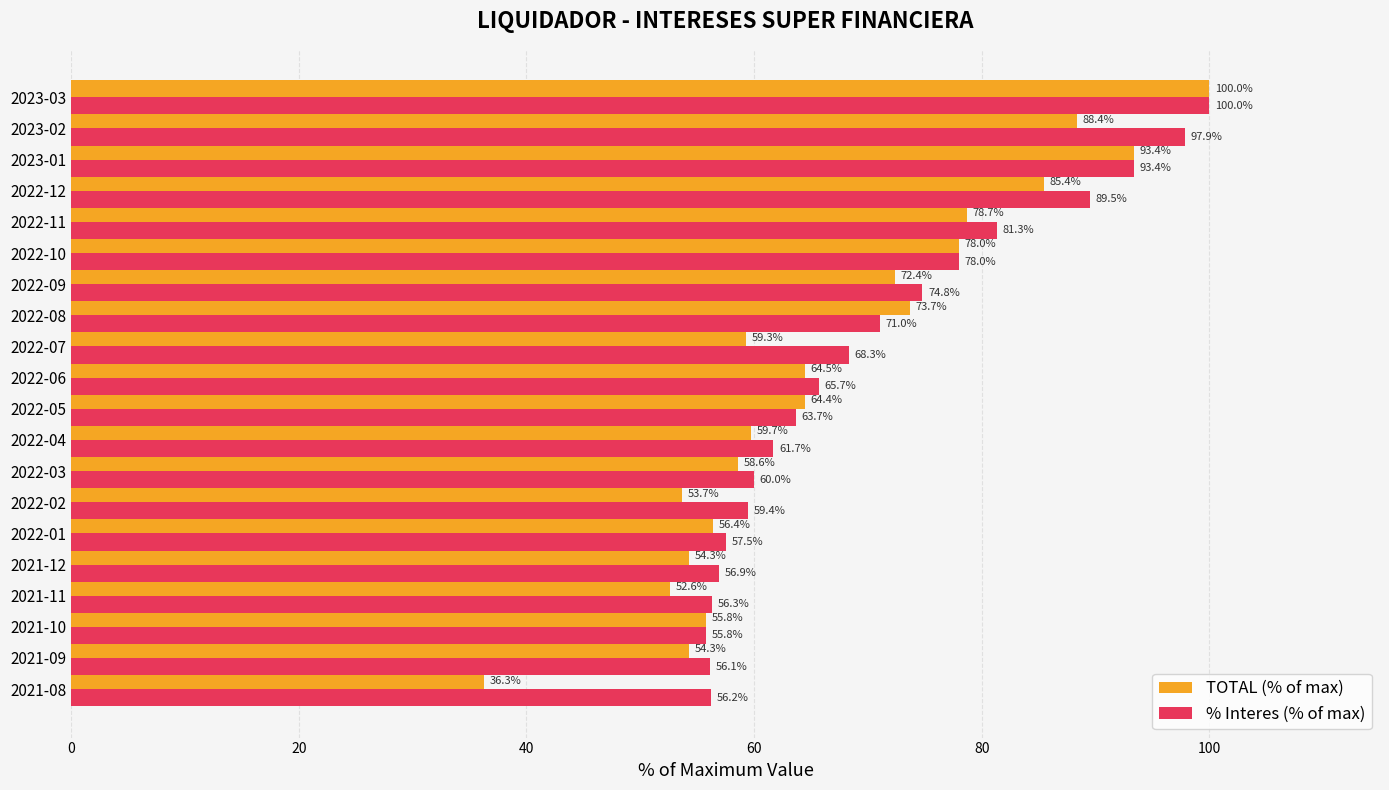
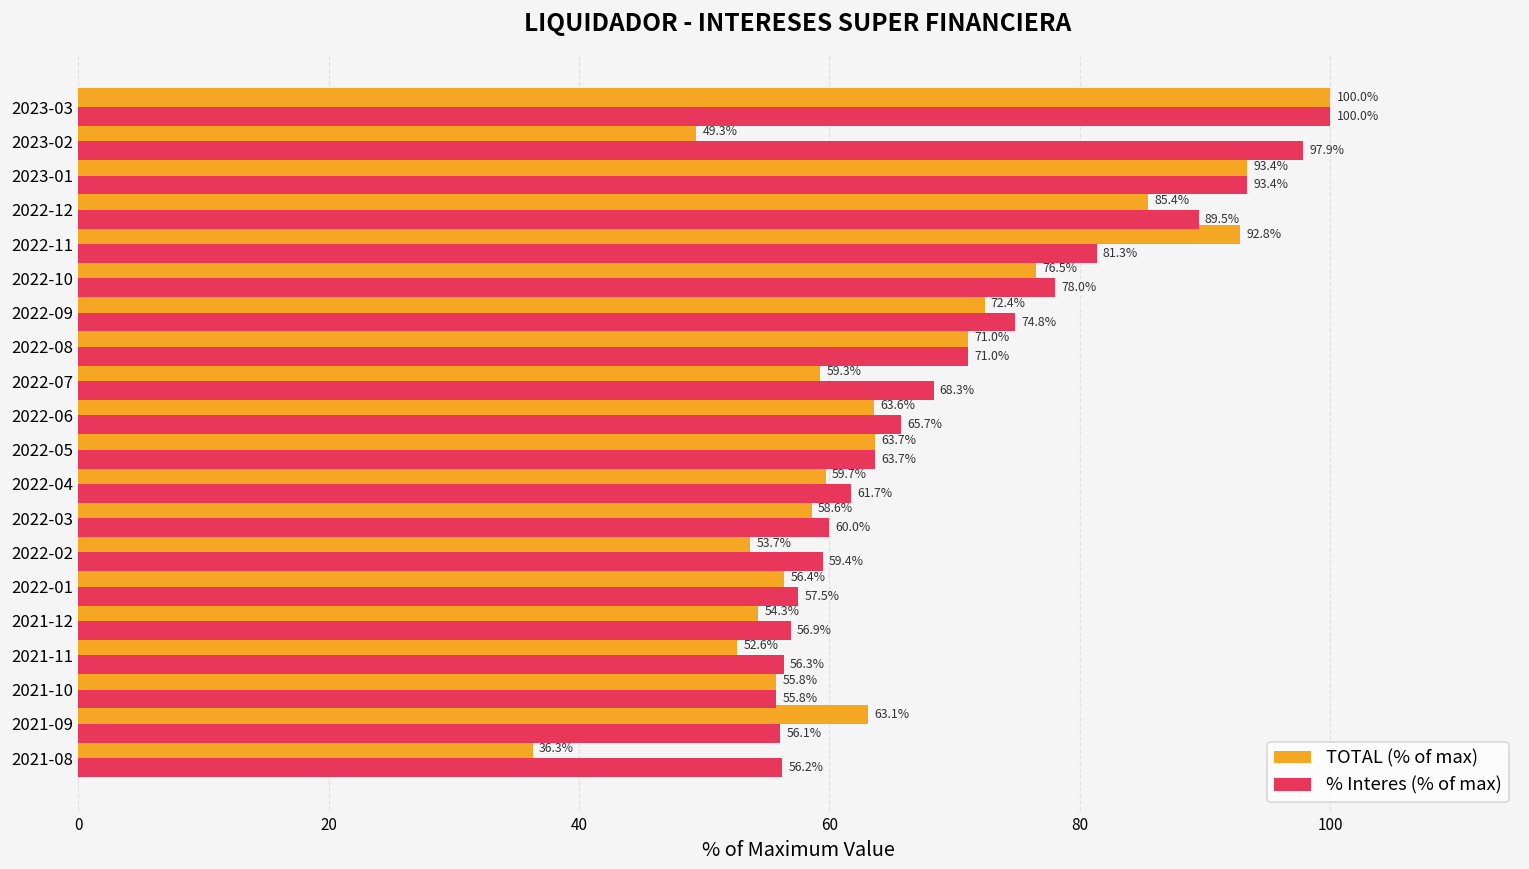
TOTAL (% of max), 2023-02: 88.4% -> 49.3%
TOTAL (% of max), 2022-11: 78.7% -> 92.8%
TOTAL (% of max), 2022-10: 78.0% -> 76.5%
TOTAL (% of max), 2022-08: 73.7% -> 71.0%
TOTAL (% of max), 2022-06: 64.5% -> 63.6%
TOTAL (% of max), 2022-05: 64.4% -> 63.7%
TOTAL (% of max), 2021-09: 54.3% -> 63.1%
